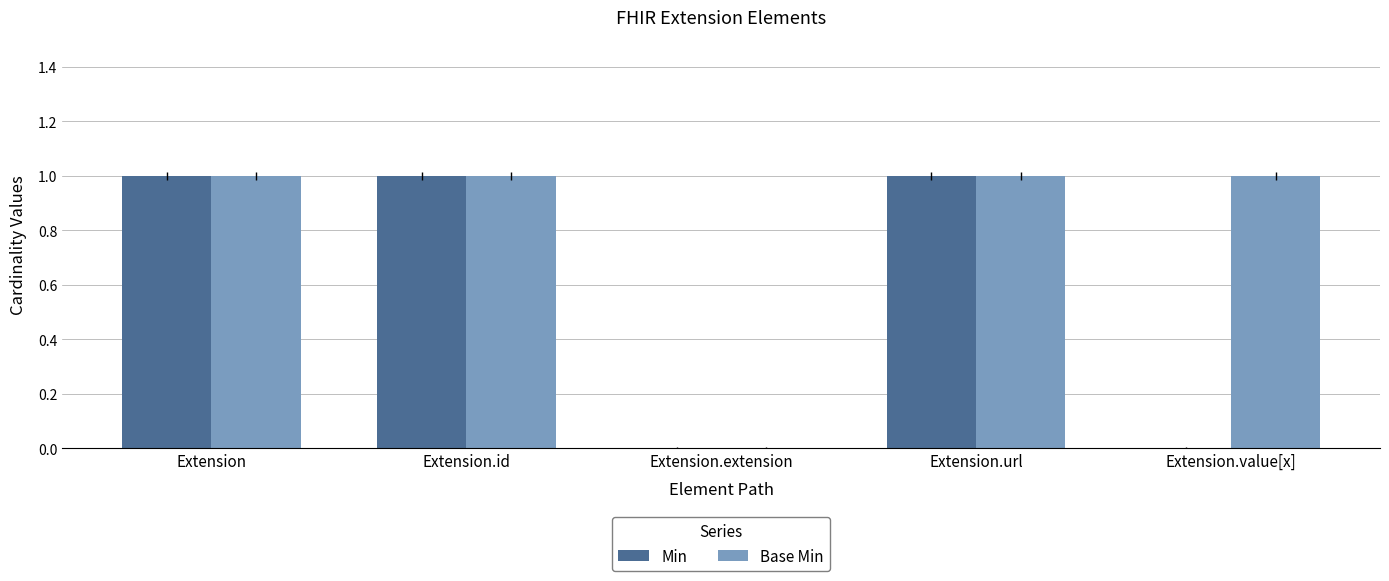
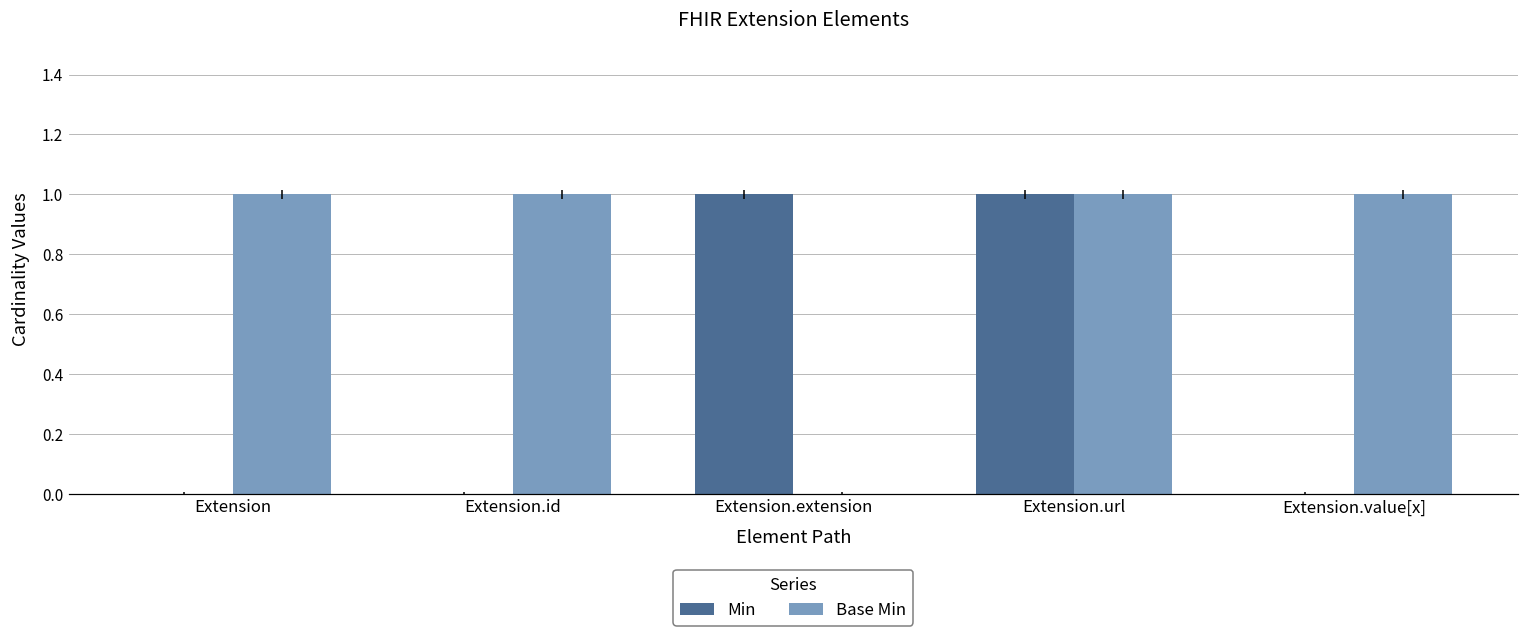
Min, Extension: 1 -> 0
Min, Extension.id: 1 -> 0
Min, Extension.extension: 0 -> 1
